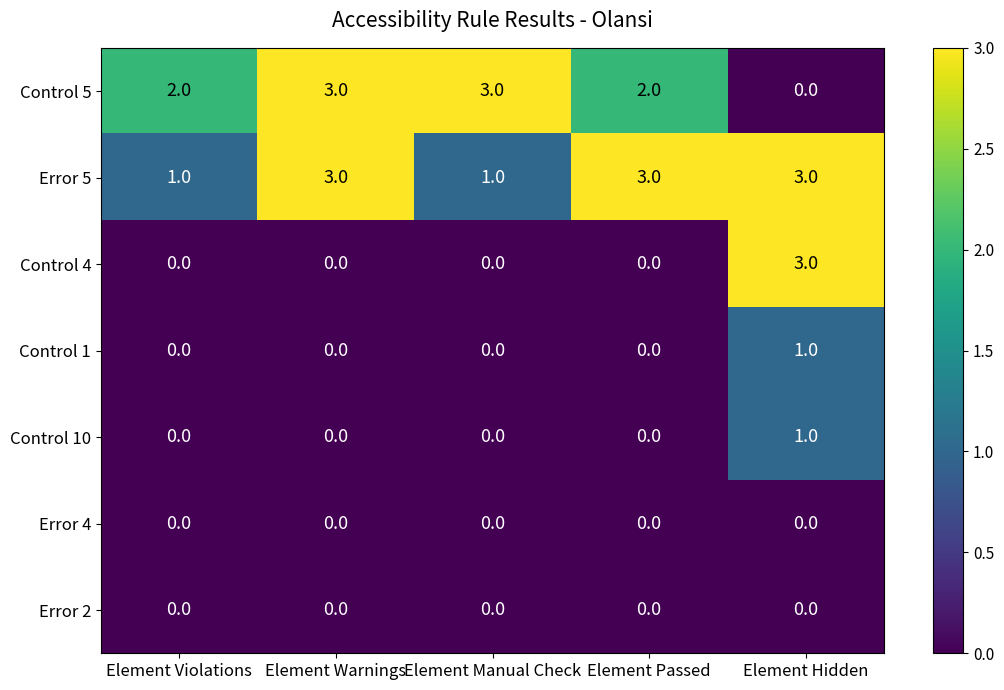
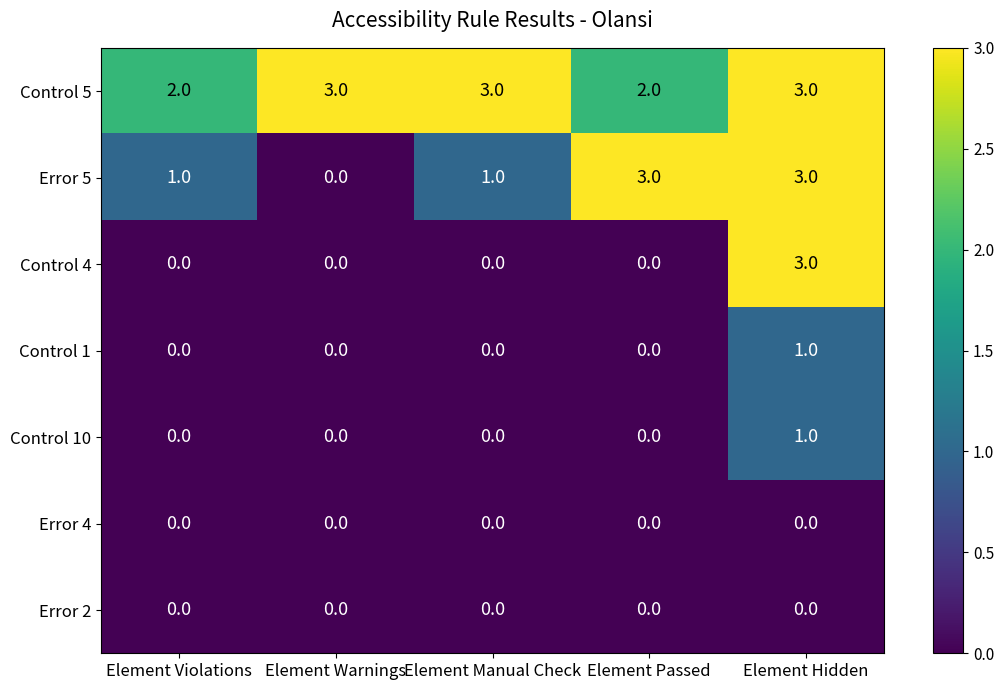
Control 5, Element Hidden: 0.0 -> 3.0
Error 5, Element Warnings: 3.0 -> 0.0
